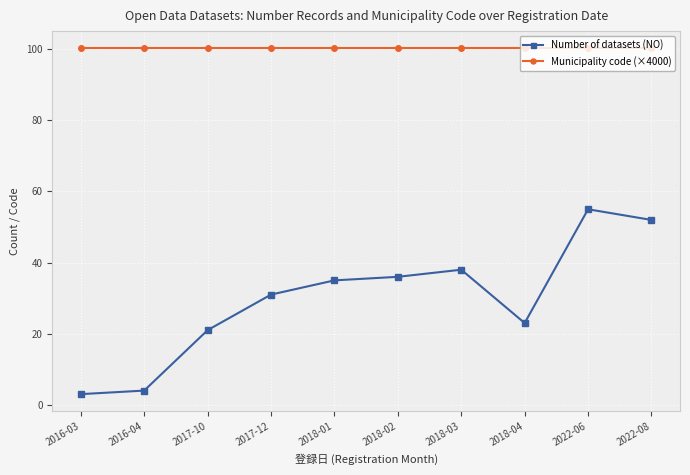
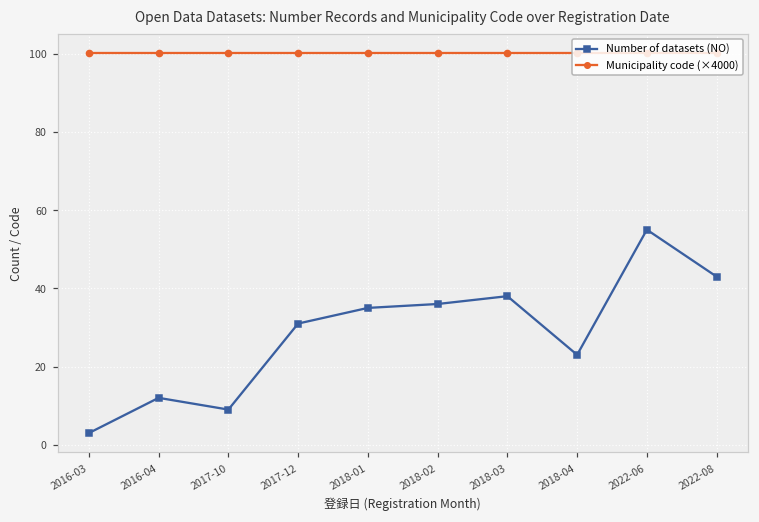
Number of datasets (NO), 2016-04: 4 -> 12
Number of datasets (NO), 2017-10: 21 -> 9
Number of datasets (NO), 2022-08: 52 -> 43
